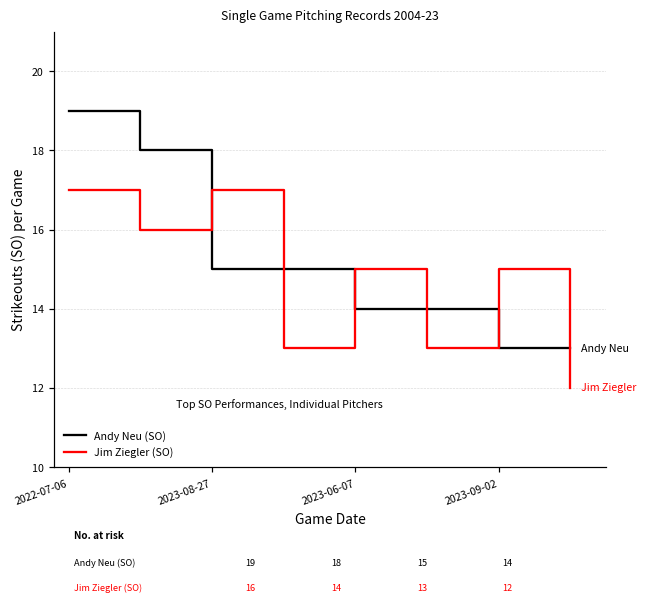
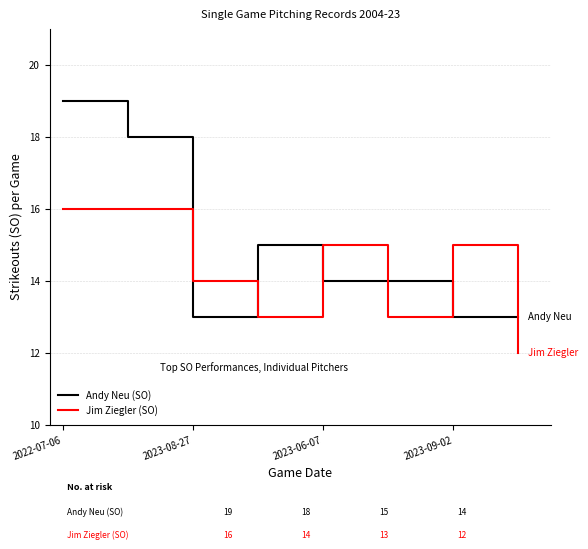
Jim Ziegler (SO), 2022-07-06: 17 -> 16
Andy Neu (SO), 2023-08-27: 15 -> 13
Jim Ziegler (SO), 2023-08-27: 17 -> 14
